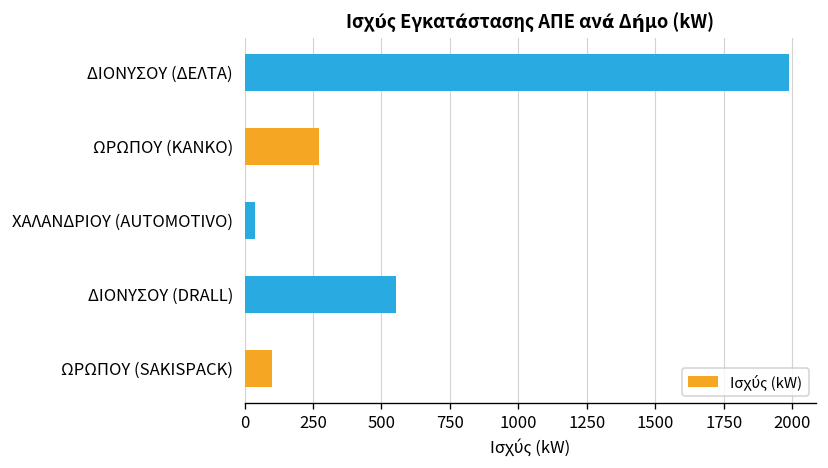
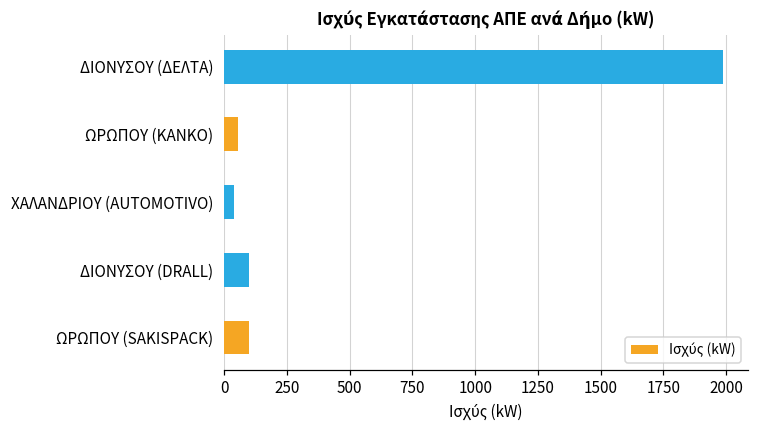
ΩΡΩΠΟΥ (ΚΑΝΚΟ): 270 -> 50
ΔΙΟΝΥΣΟΥ (DRALL): 550 -> 100
